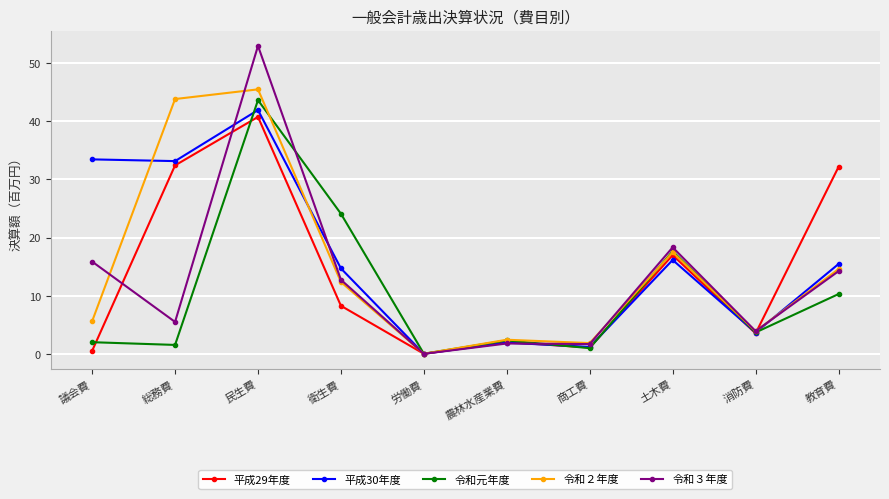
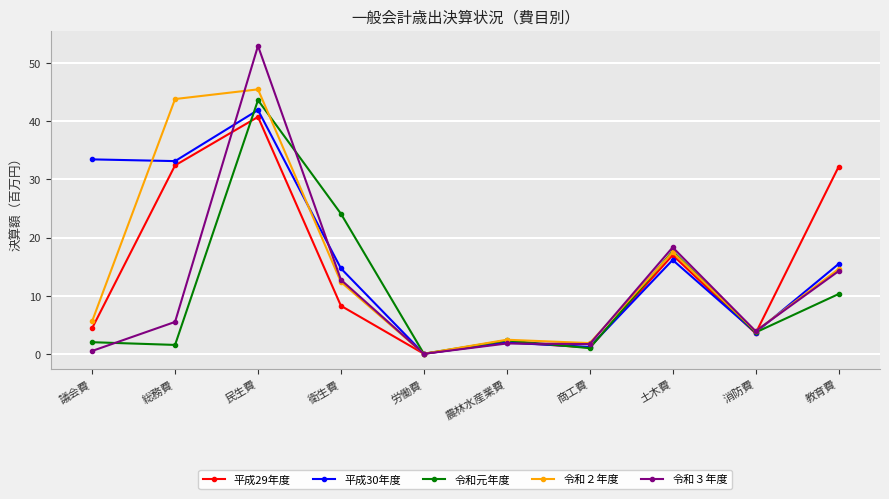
平成29年度, 議会費: 1 -> 4
令和３年度, 議会費: 16 -> 1
